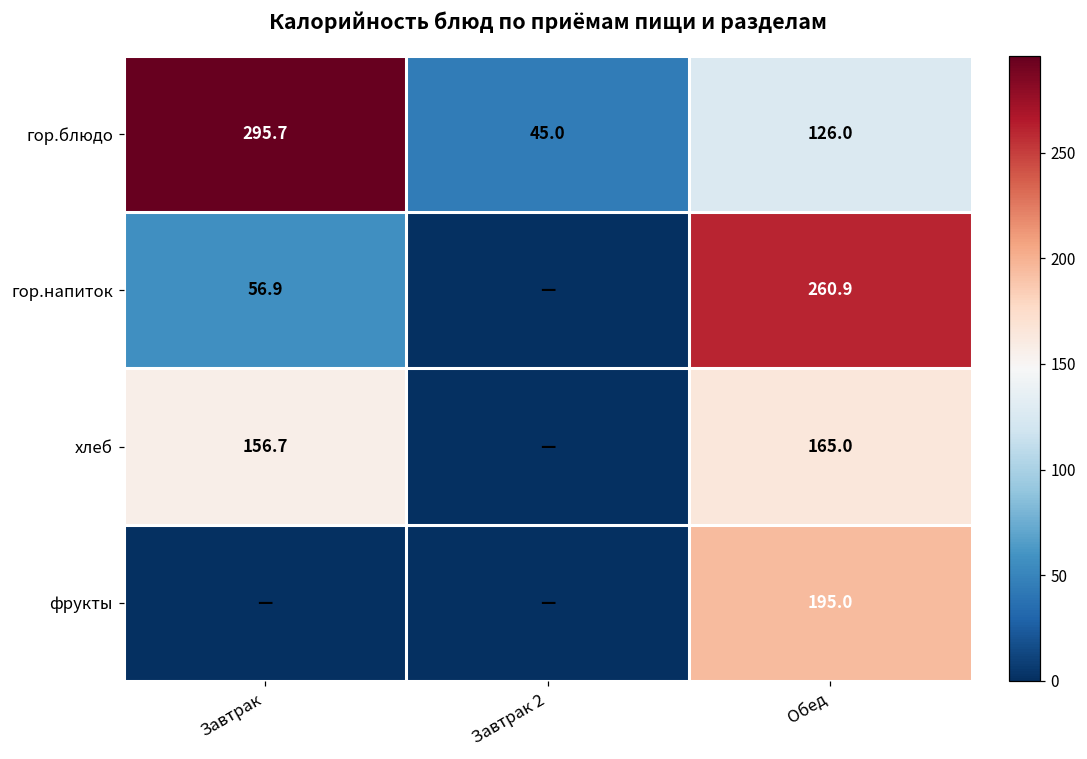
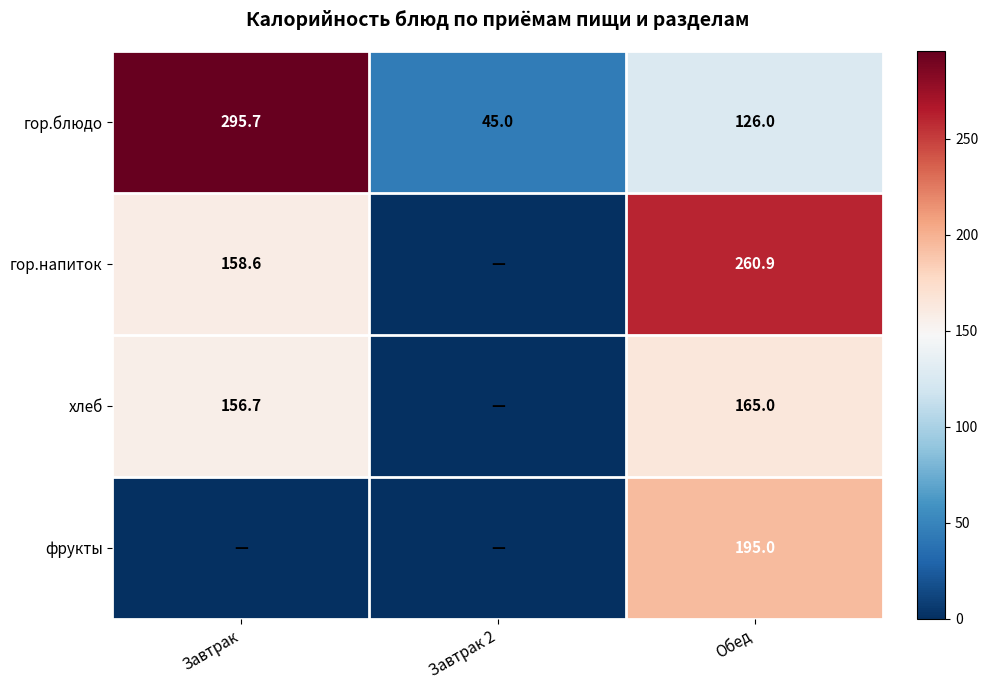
гор.напиток, Завтрак: 56.9 -> 158.6
